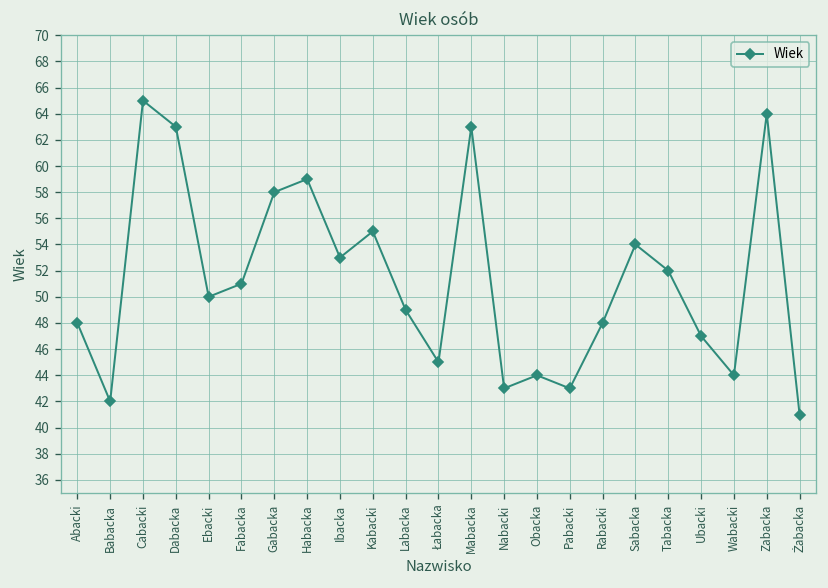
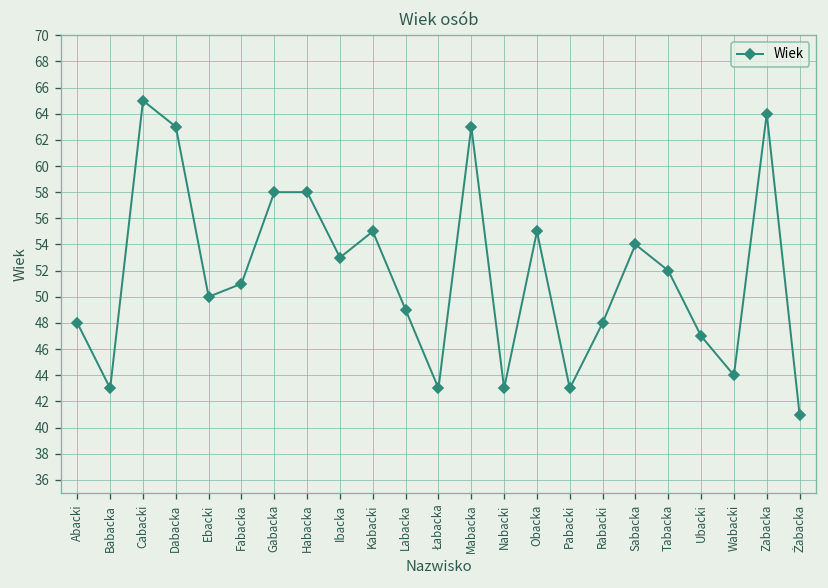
Babacka: 42 -> 43
Habacka: 59 -> 58
Łabacka: 45 -> 43
Obacka: 44 -> 55
